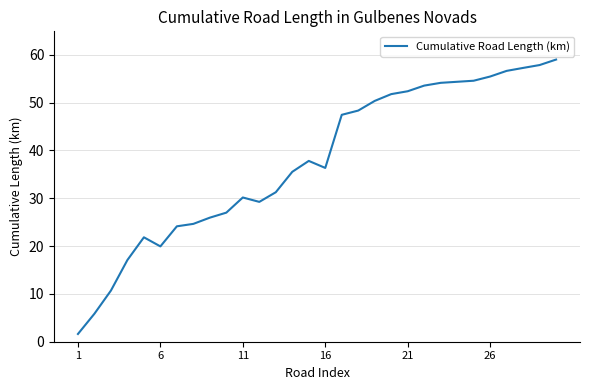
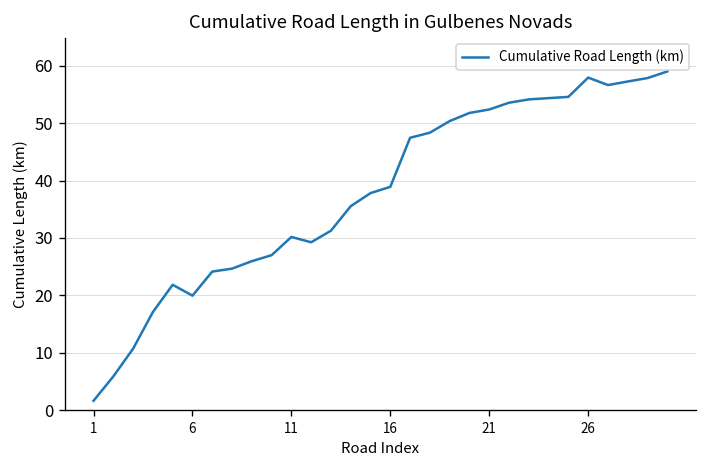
16: 36 -> 39
26: 55 -> 58
